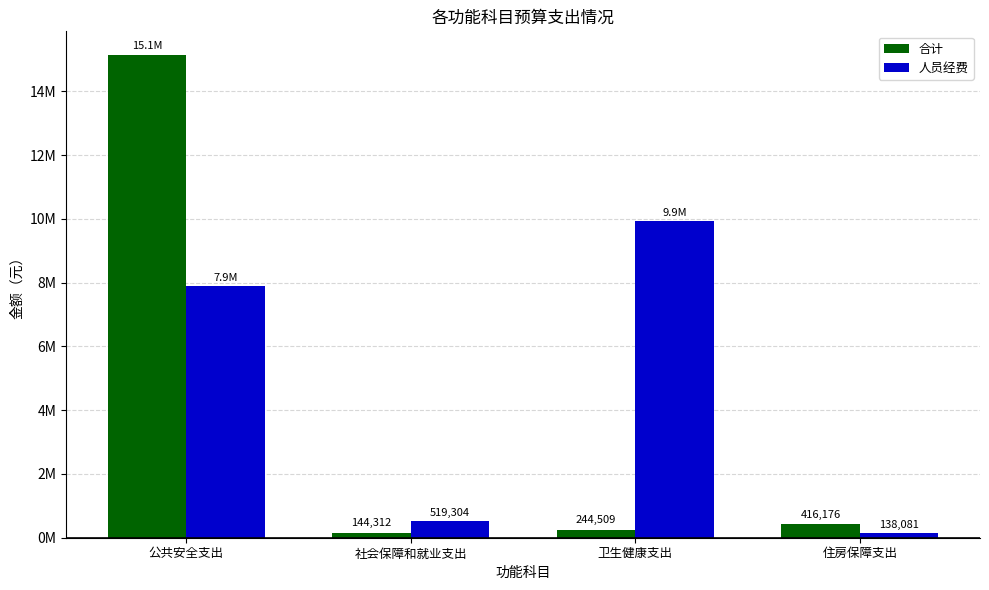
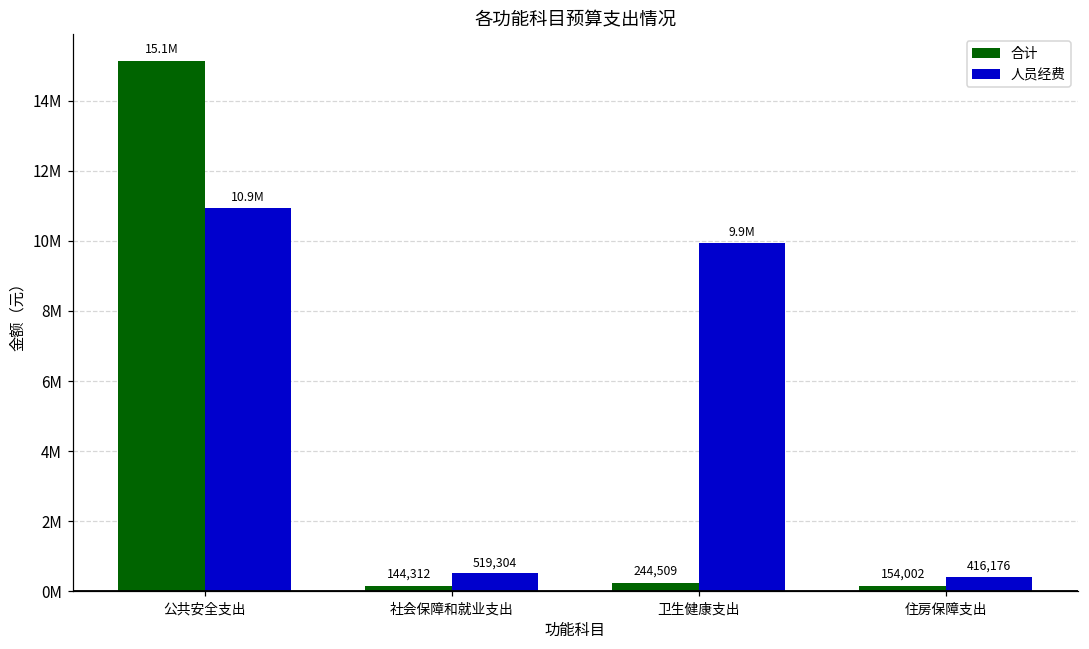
人员经费, 公共安全支出: 7.9M -> 10.9M
合计, 住房保障支出: 416,176 -> 154,002
人员经费, 住房保障支出: 138,081 -> 416,176
